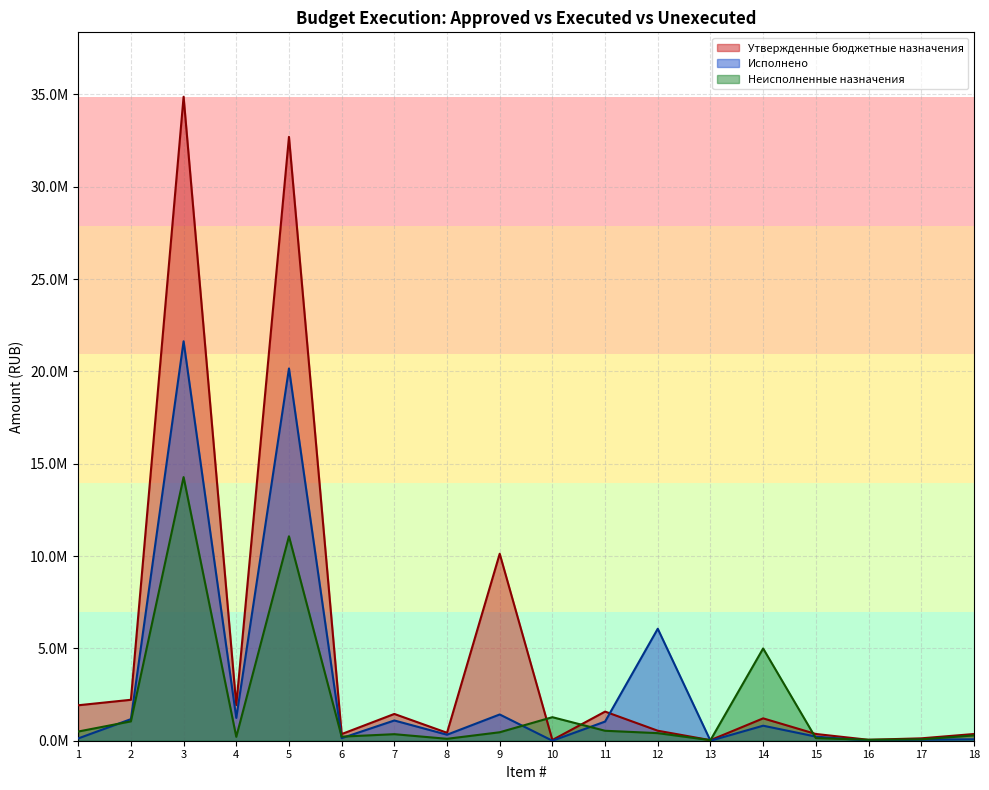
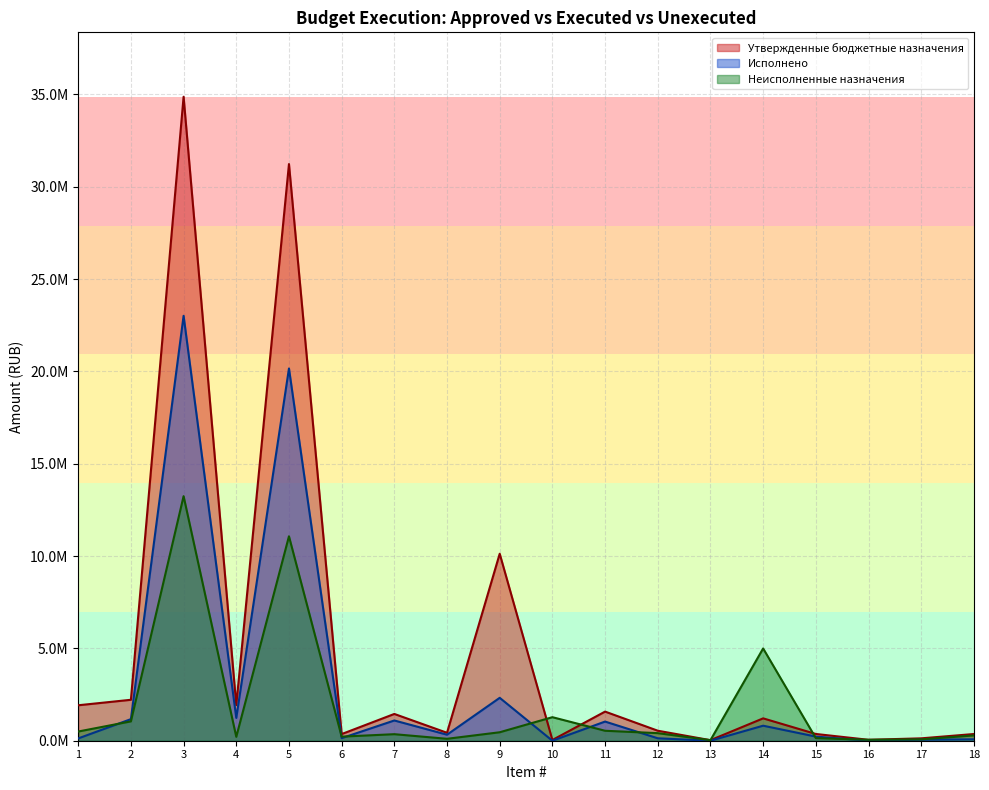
Исполнено, 3: 21600000 -> 23000000
Неисполненные назначения, 3: 14300000 -> 13200000
Утвержденные бюджетные назначения, 5: 32700000 -> 31200000
Исполнено, 9: 1400000 -> 2300000
Исполнено, 12: 6100000 -> 100000
